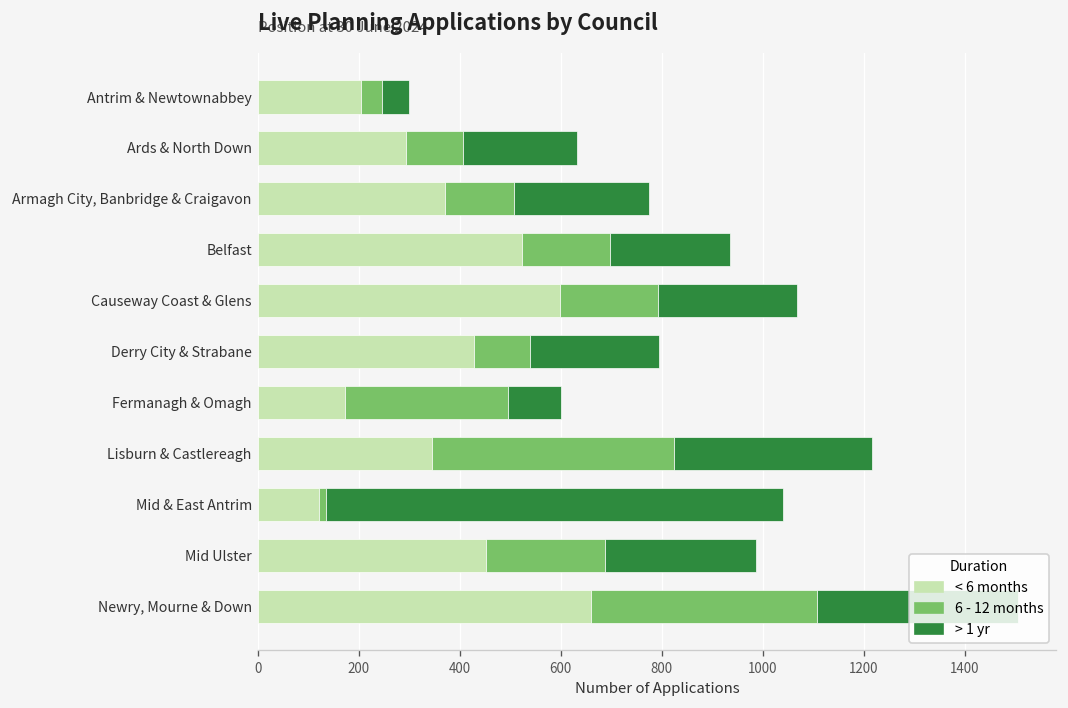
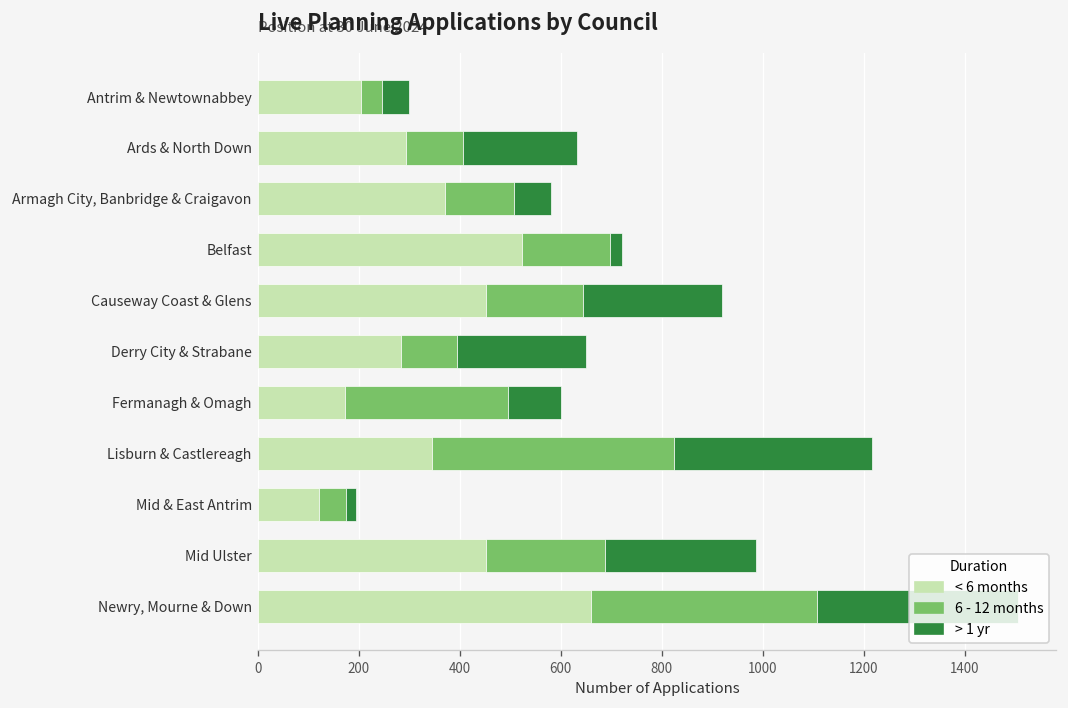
> 1 yr, Armagh City, Banbridge & Craigavon: 270 -> 70
> 1 yr, Belfast: 240 -> 20
< 6 months, Causeway Coast & Glens: 600 -> 450
< 6 months, Derry City & Strabane: 430 -> 280
6 - 12 months, Mid & East Antrim: 10 -> 50
> 1 yr, Mid & East Antrim: 900 -> 20
